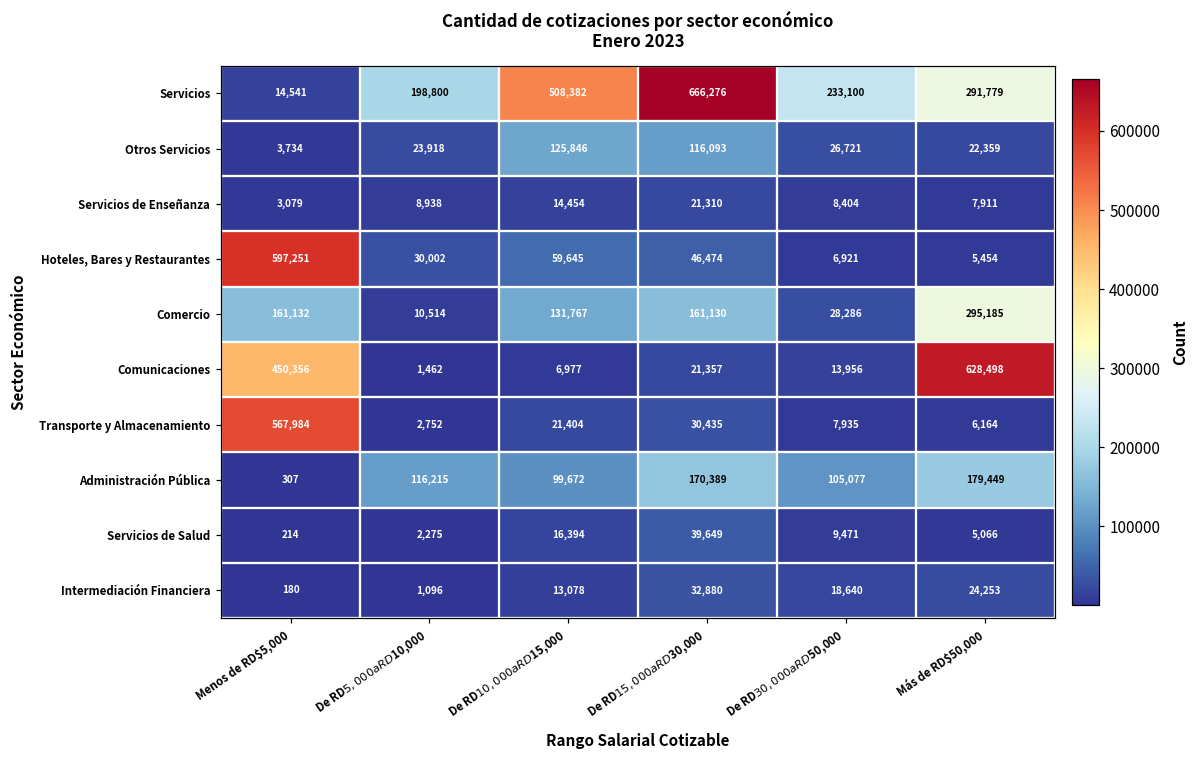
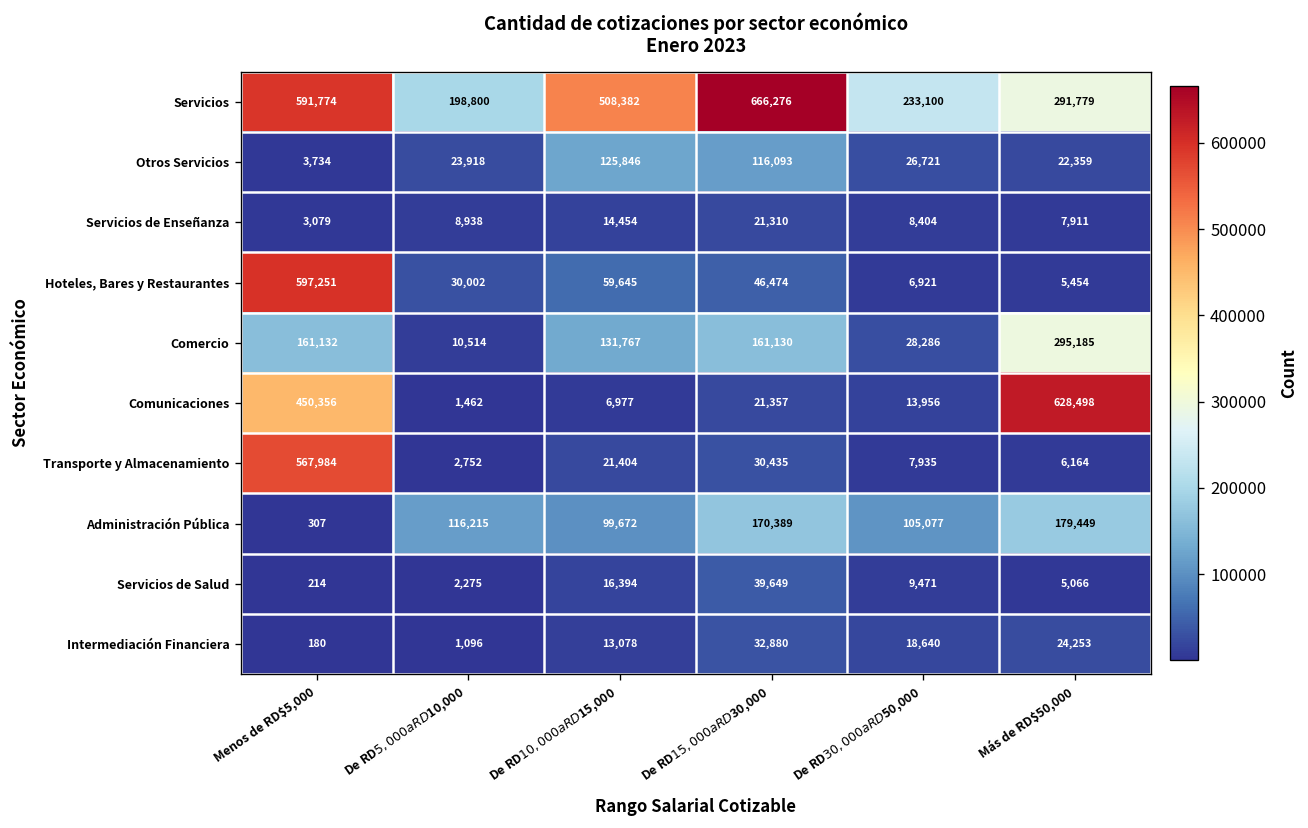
Servicios, Menos de RD$5,000: 14,541 -> 591,774
